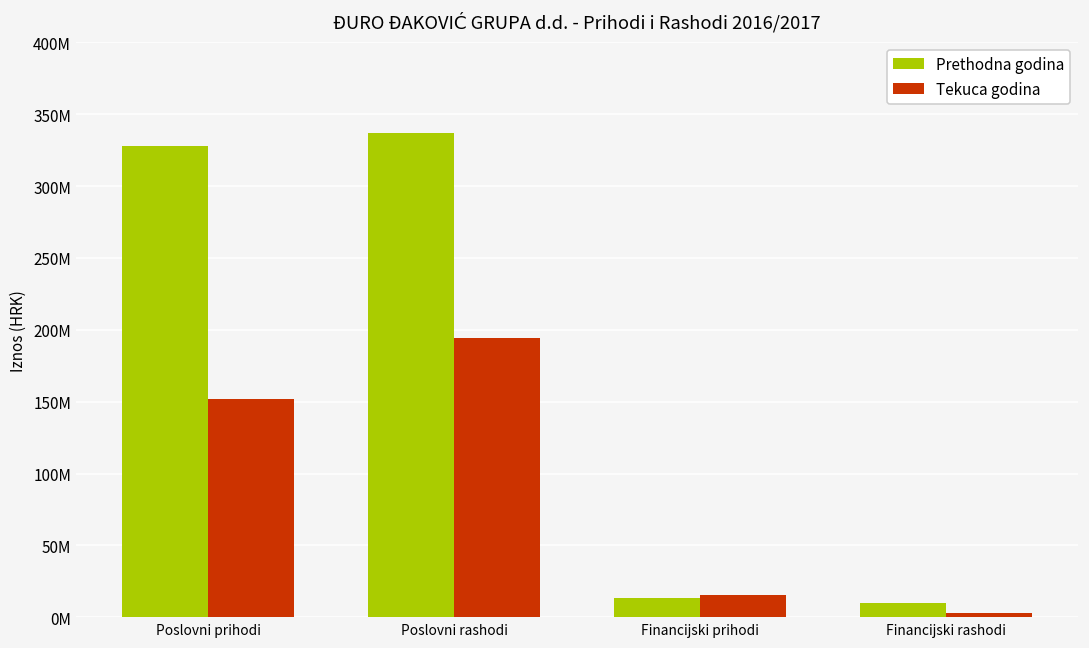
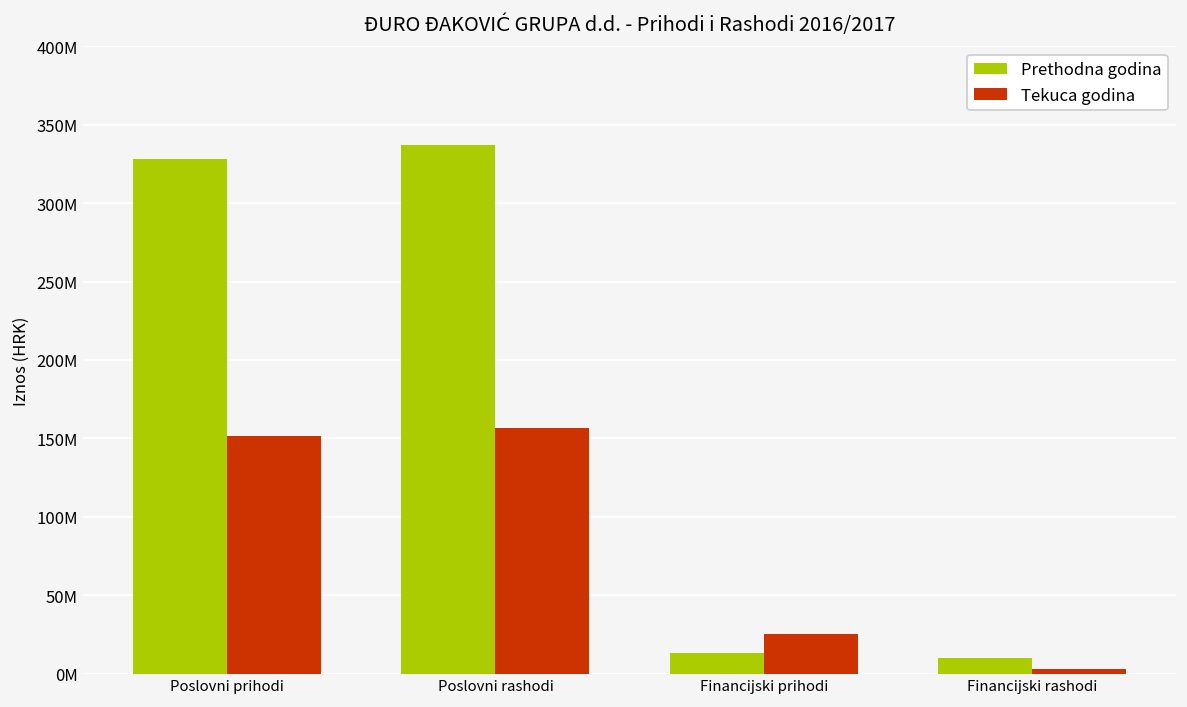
Tekuca godina, Poslovni rashodi: 195000000 -> 157000000
Tekuca godina, Financijski prihodi: 16000000 -> 25000000
